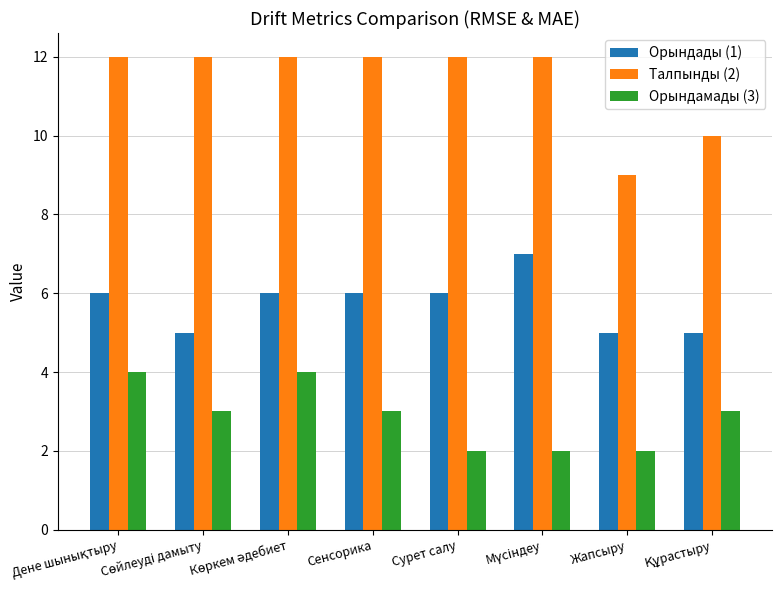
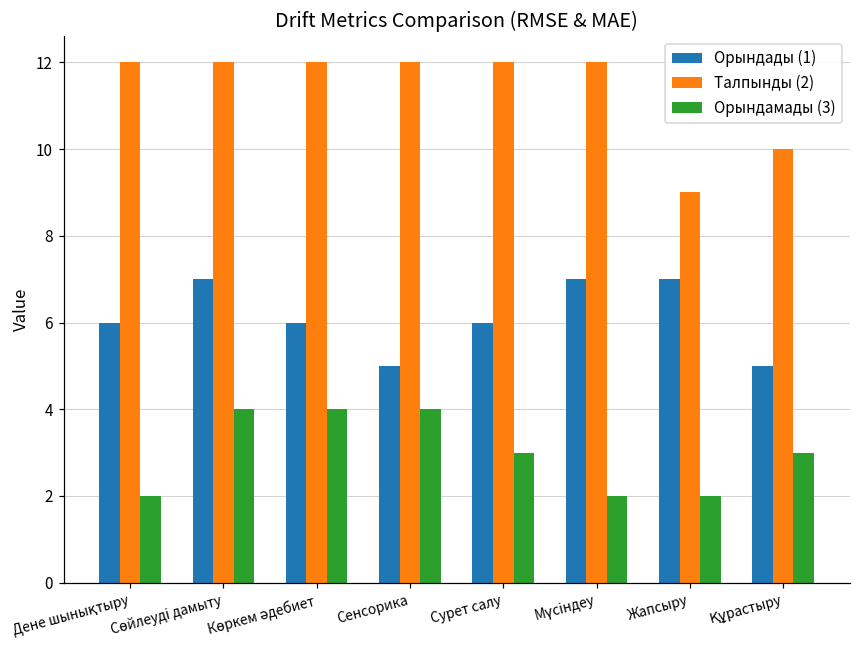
Орындамады (3), Дене шынықтыру: 4 -> 2
Орындады (1), Сөйлеуді дамыту: 5 -> 7
Орындамады (3), Сөйлеуді дамыту: 3 -> 4
Орындады (1), Сенсорика: 6 -> 5
Орындамады (3), Сенсорика: 3 -> 4
Орындамады (3), Сурет салу: 2 -> 3
Орындады (1), Жапсыру: 5 -> 7
